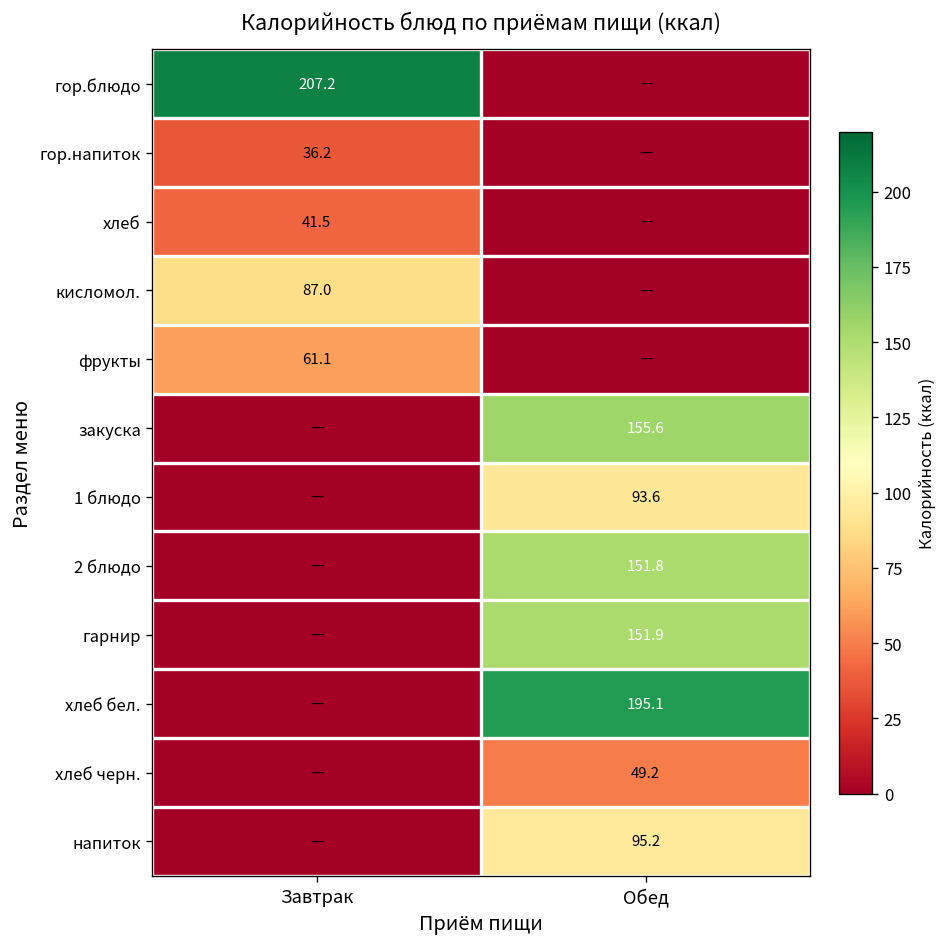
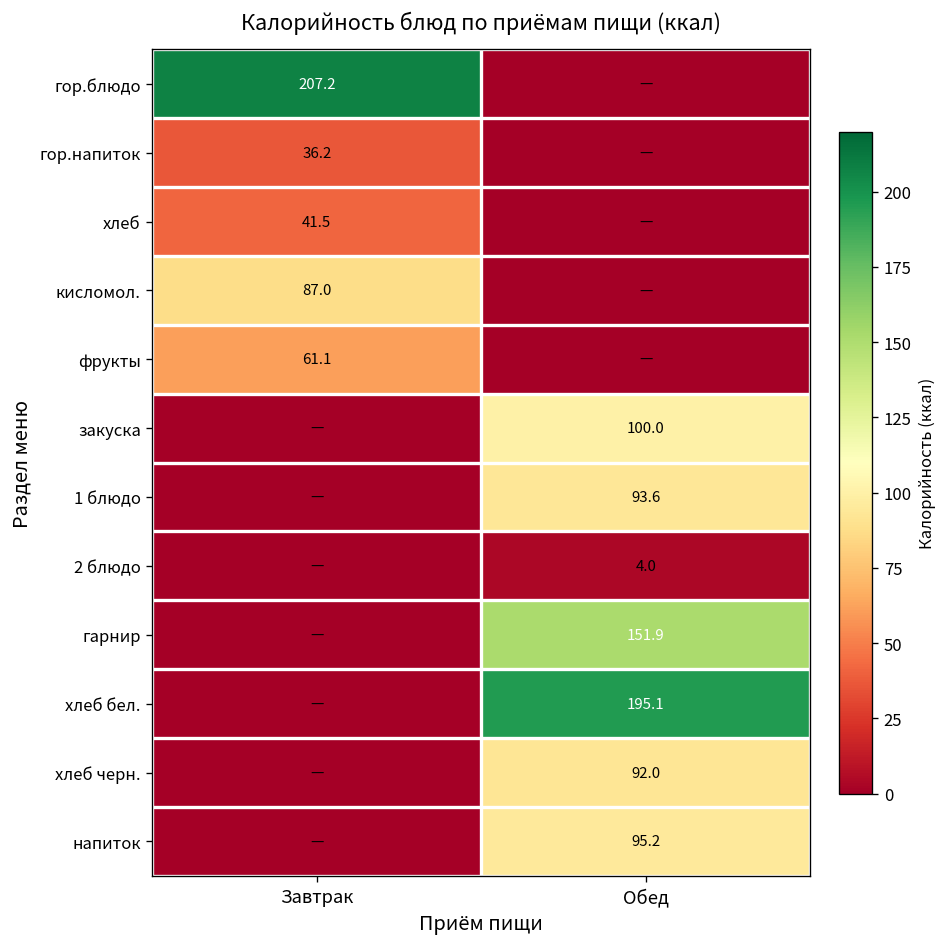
закуска, Обед: 155.6 -> 100.0
2 блюдо, Обед: 151.8 -> 4.0
хлеб черн., Обед: 49.2 -> 92.0
